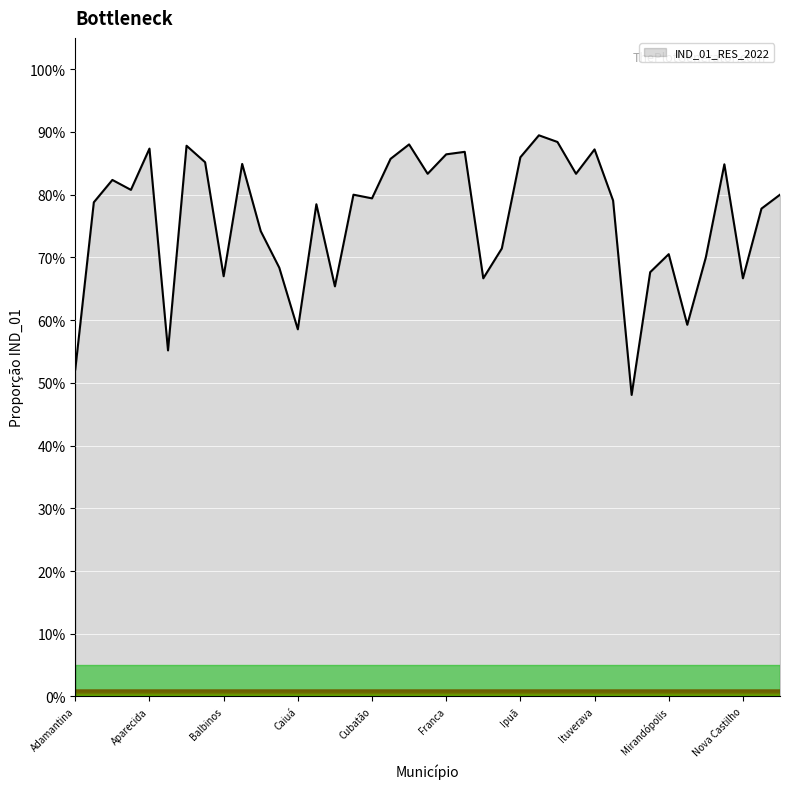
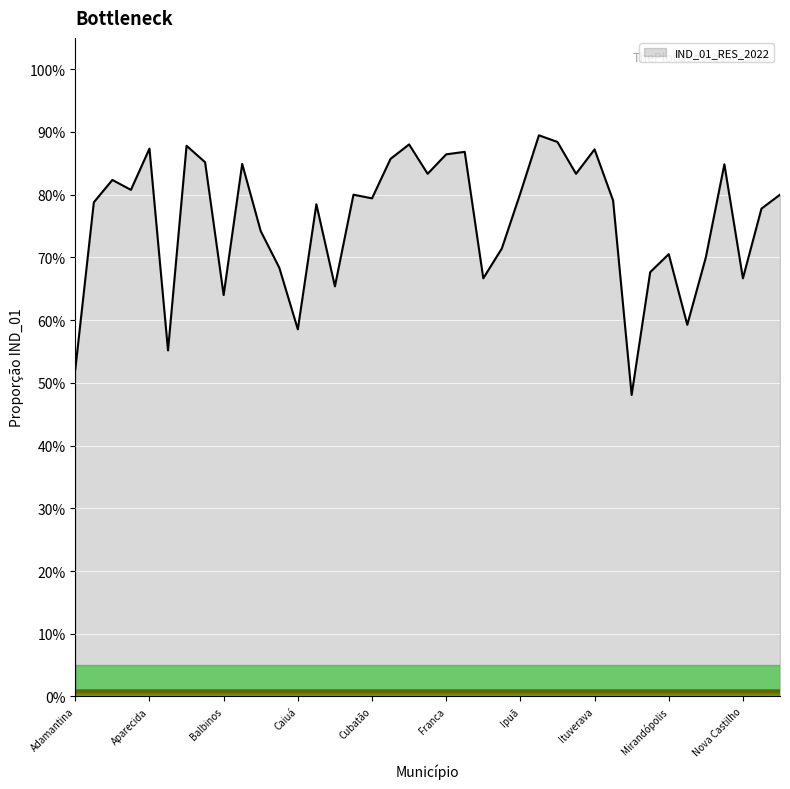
Balbinos: 67% -> 64%
Ipuã: 86% -> 80%
